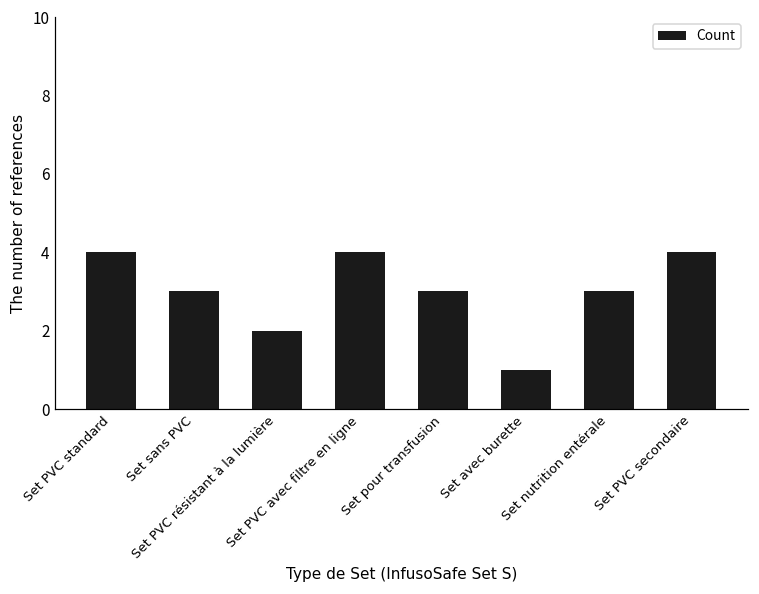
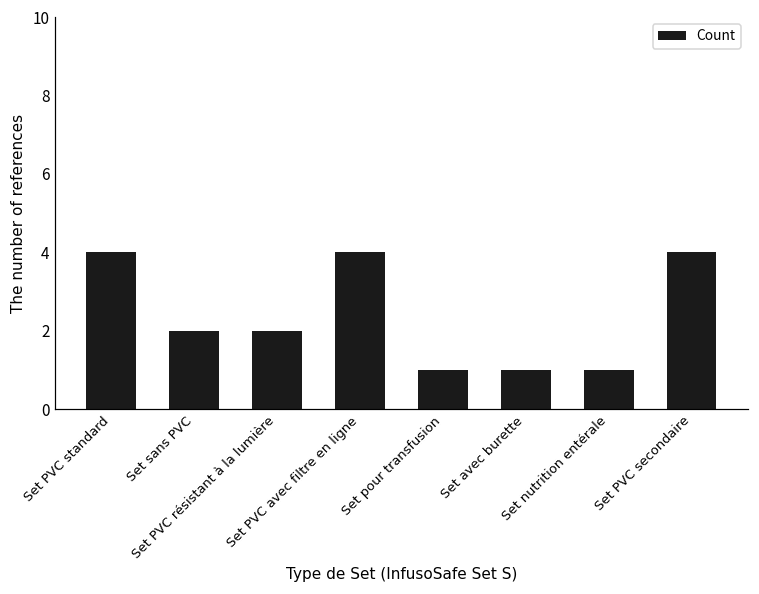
Set sans PVC: 3 -> 2
Set pour transfusion: 3 -> 1
Set nutrition entérale: 3 -> 1
